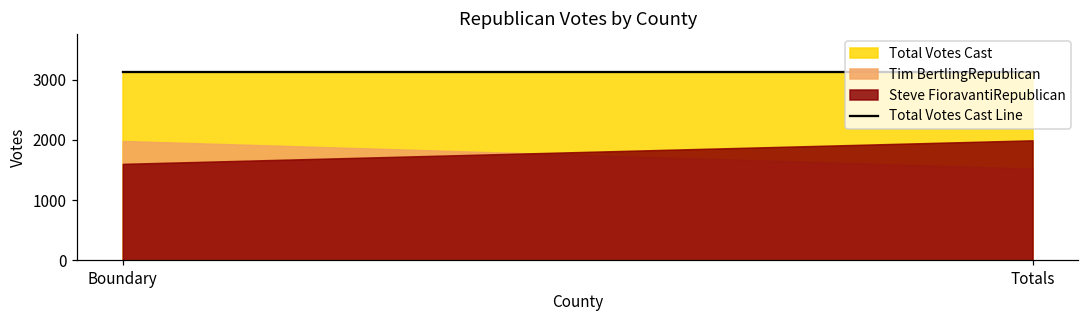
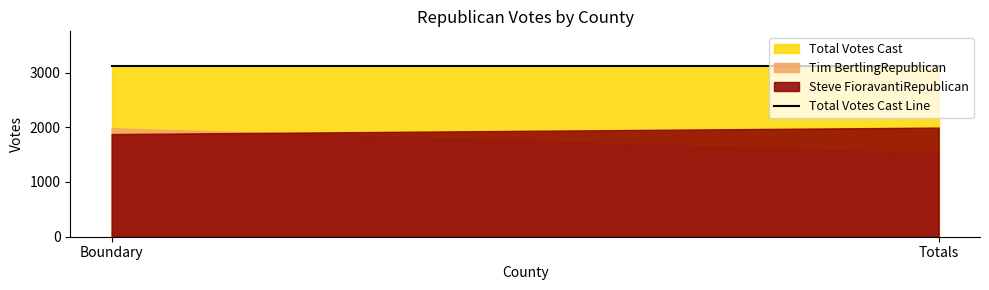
Steve FioravantiRepublican, Boundary: 1600 -> 1900
